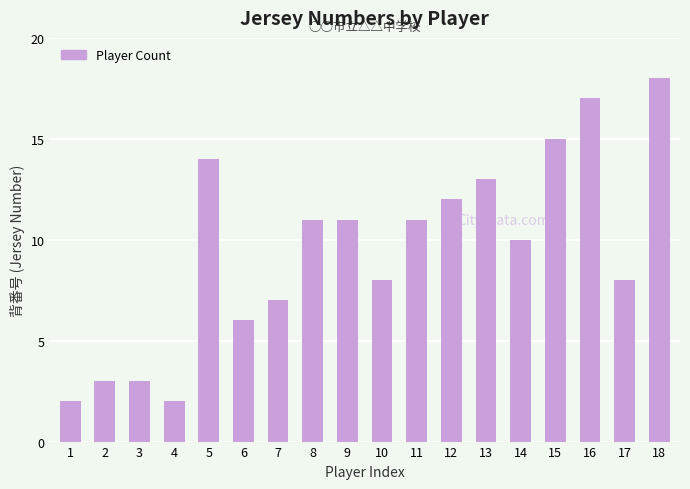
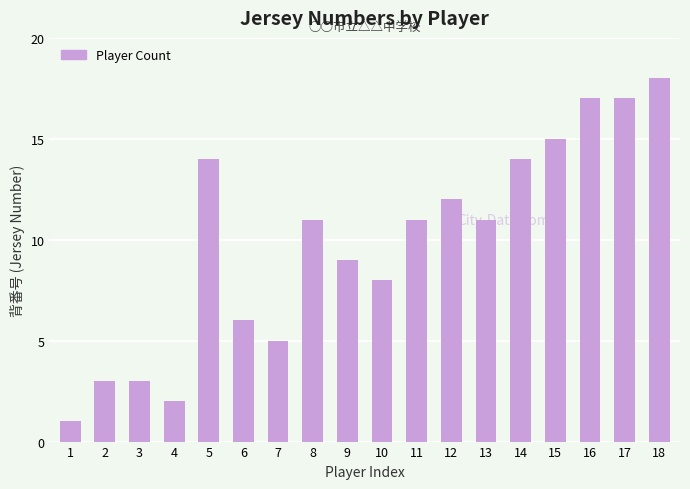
1: 2 -> 1
7: 7 -> 5
9: 11 -> 9
13: 13 -> 11
14: 10 -> 14
17: 8 -> 17
